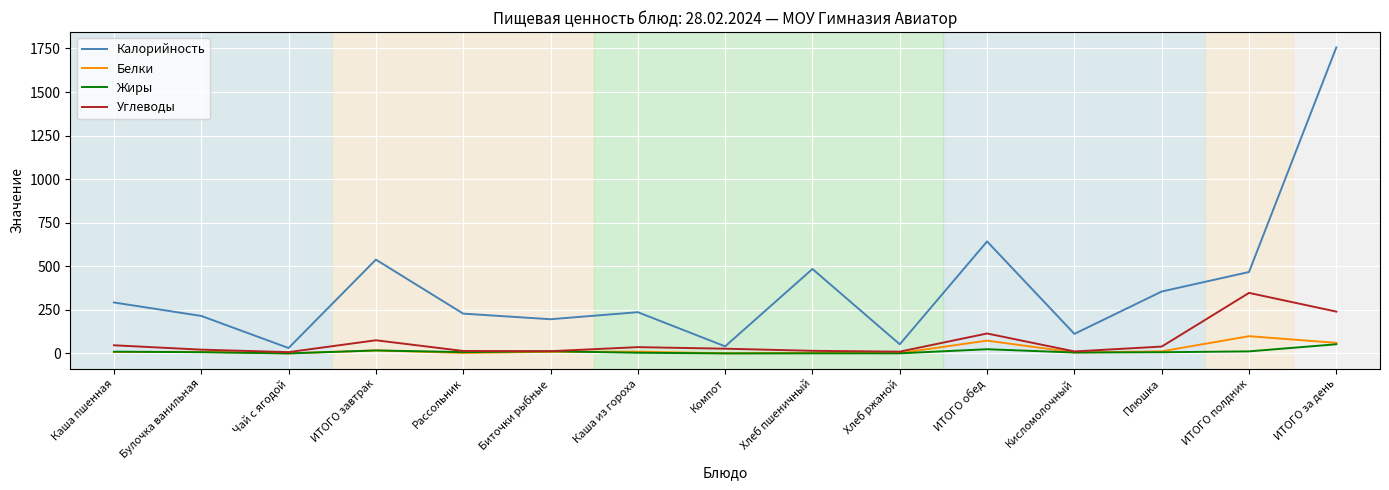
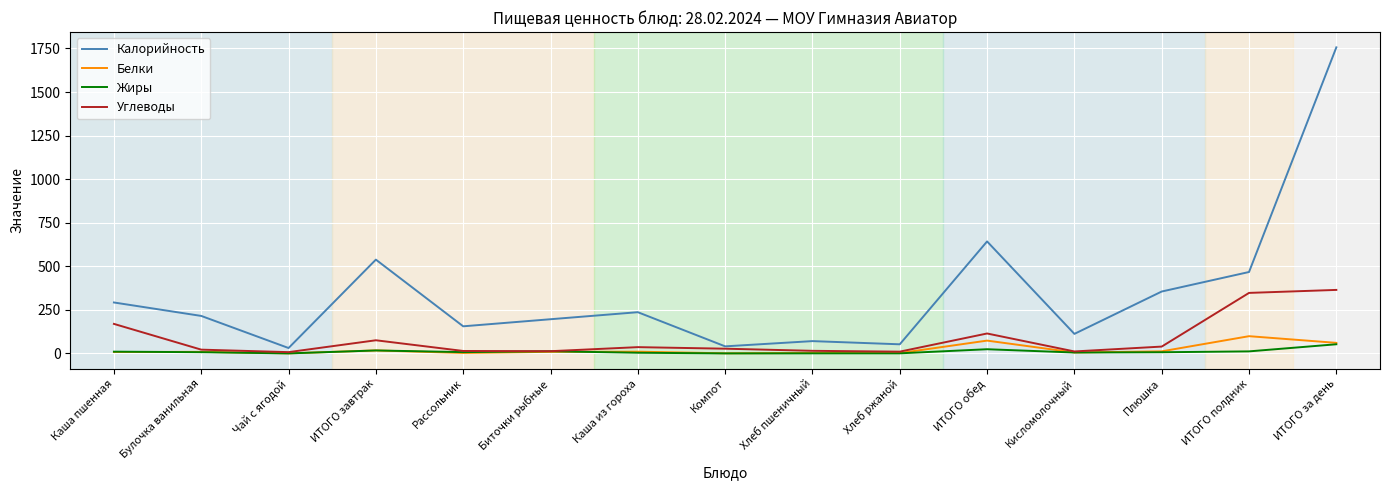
Углеводы, Каша пшенная: 50 -> 170
Калорийность, Рассольник: 230 -> 160
Калорийность, Хлеб пшеничный: 480 -> 70
Углеводы, ИТОГО за день: 240 -> 360
